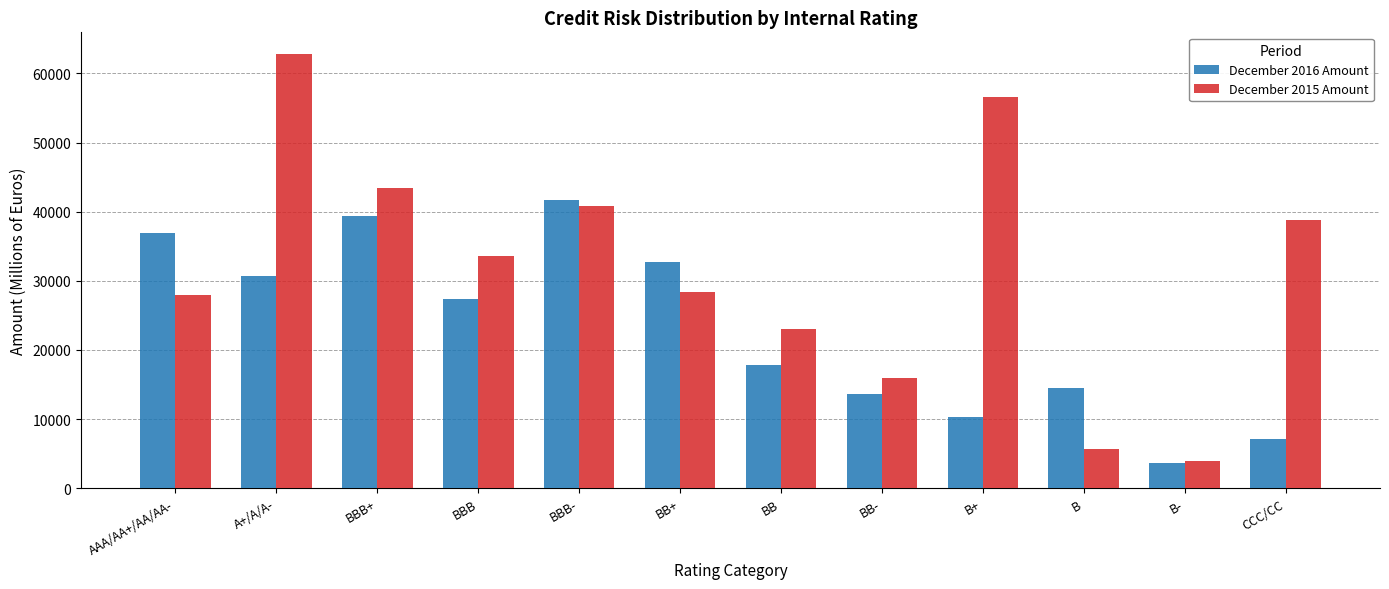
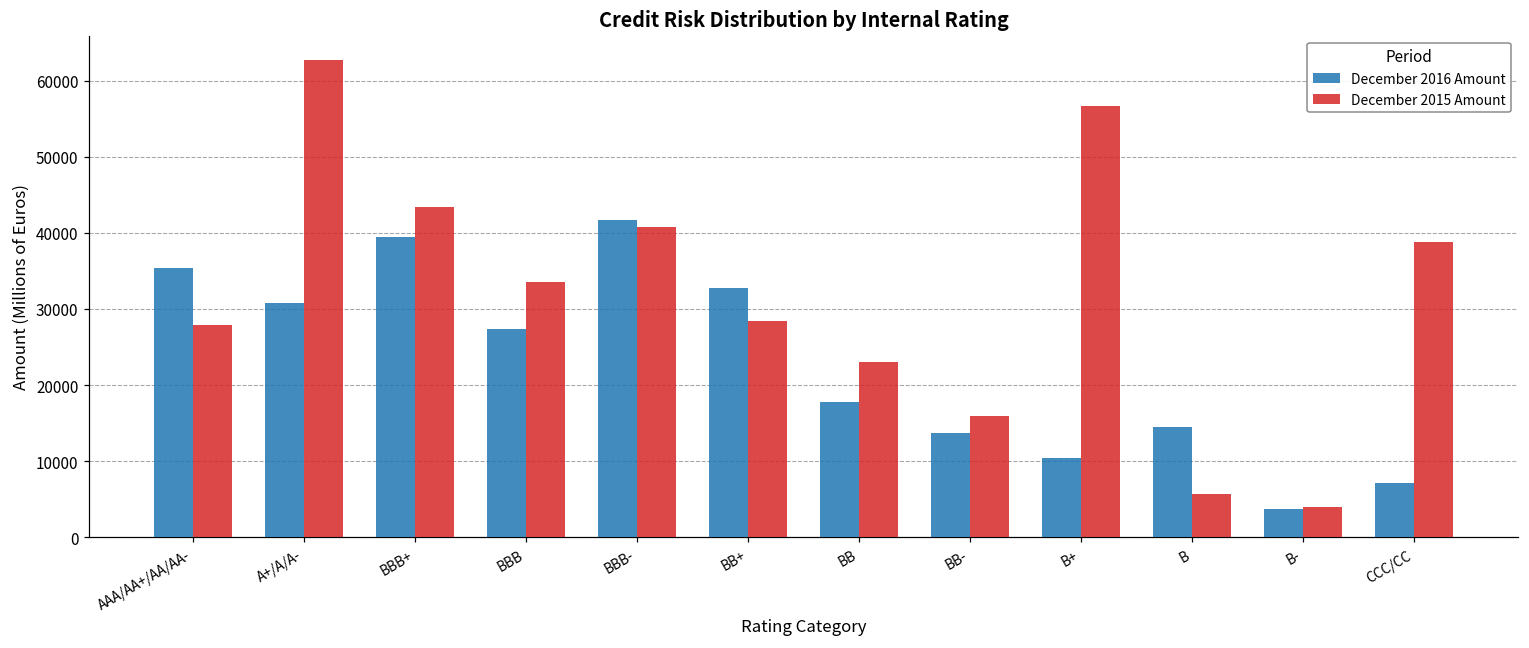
December 2016 Amount, AAA/AA+/AA/AA-: 37000 -> 35000
